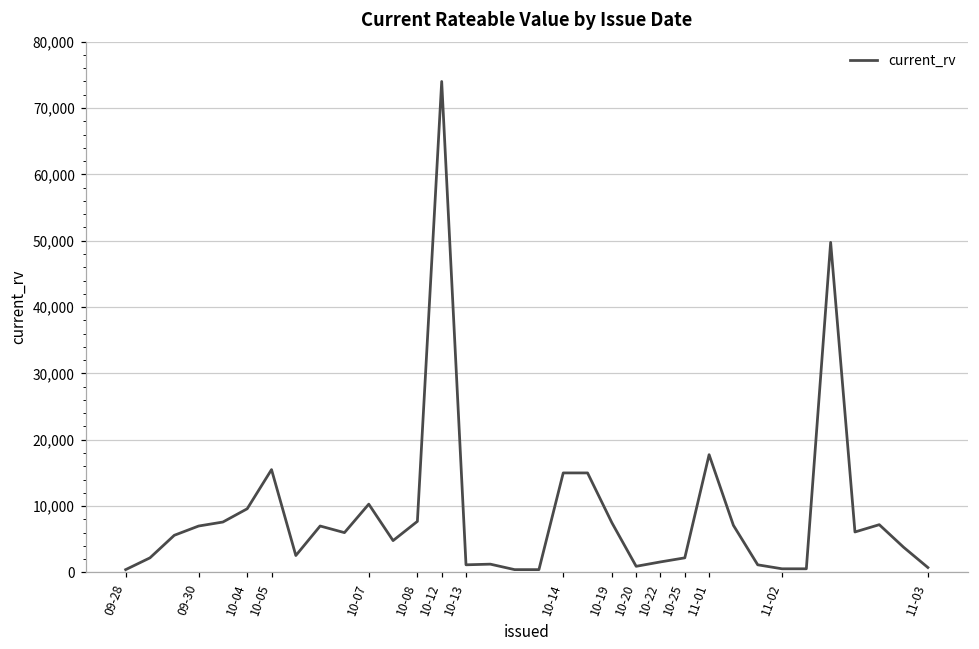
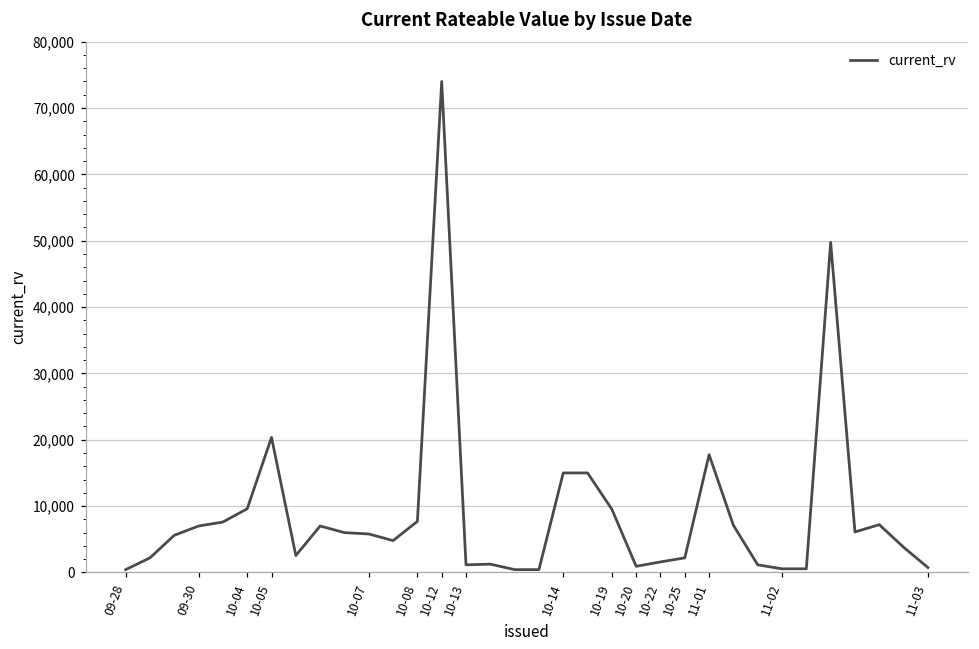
10-05: 16,000 -> 20,000
10-07: 10,000 -> 6,000
10-19: 8,000 -> 10,000
